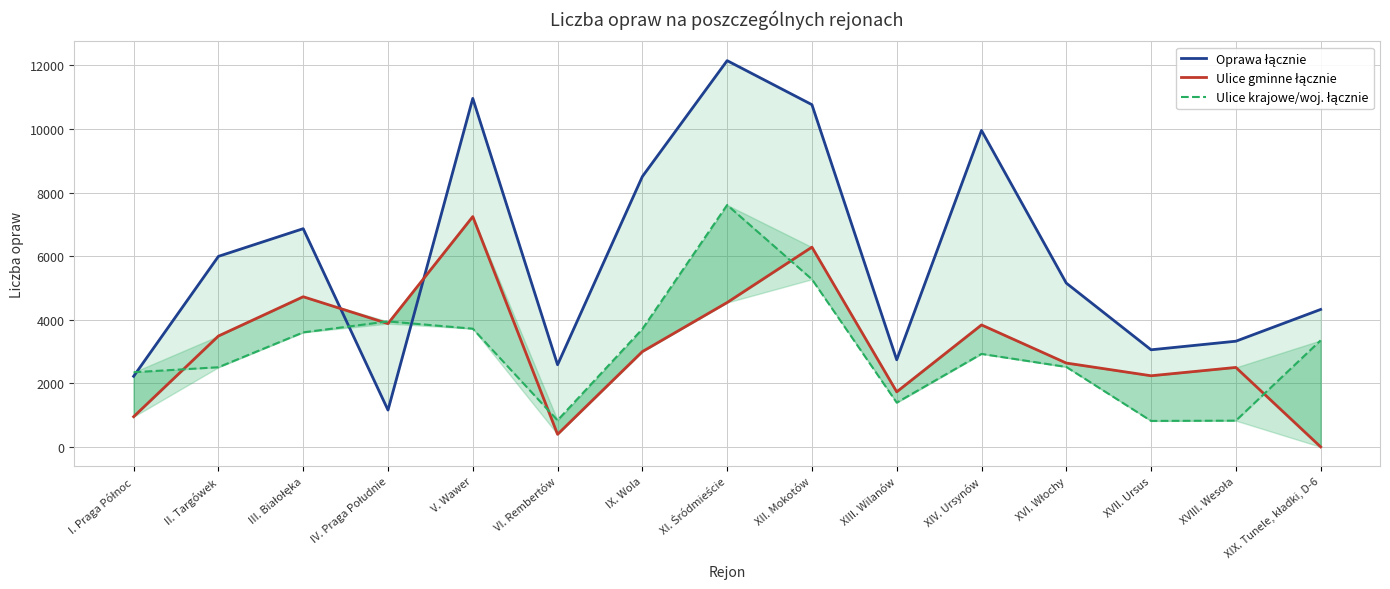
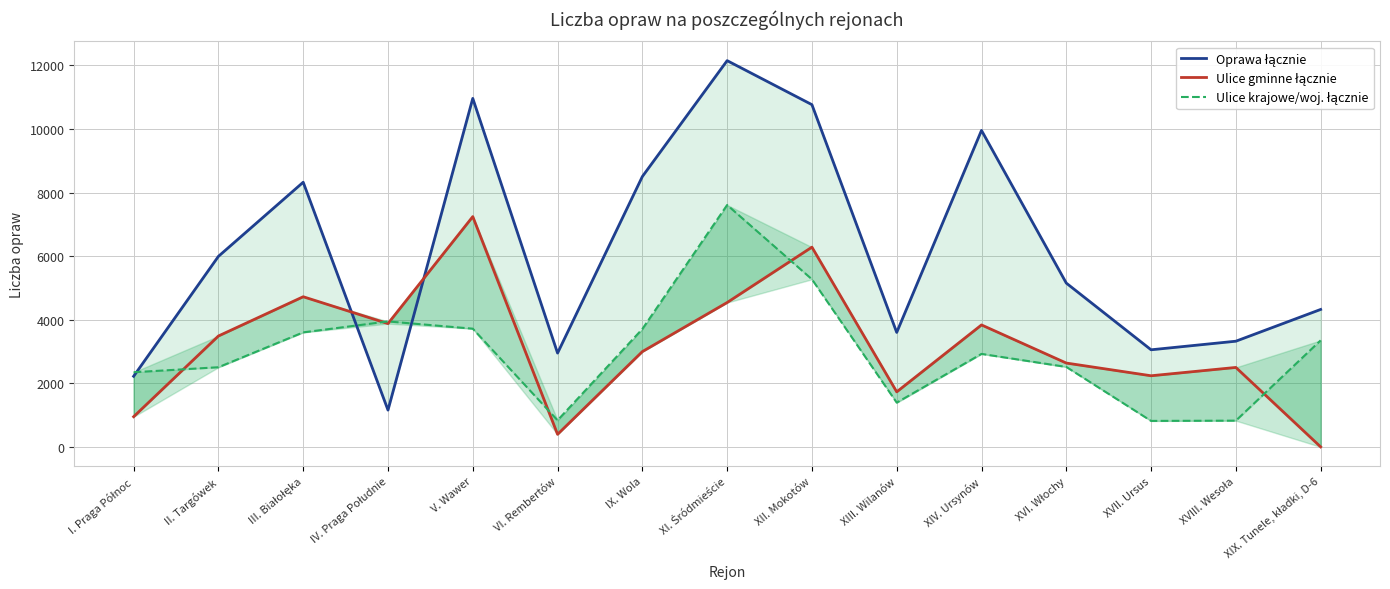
Oprawa łącznie, III. Białołęka: 6900 -> 8300
Oprawa łącznie, VI. Rembertów: 2600 -> 3000
Oprawa łącznie, XIII. Wilanów: 2700 -> 3600
